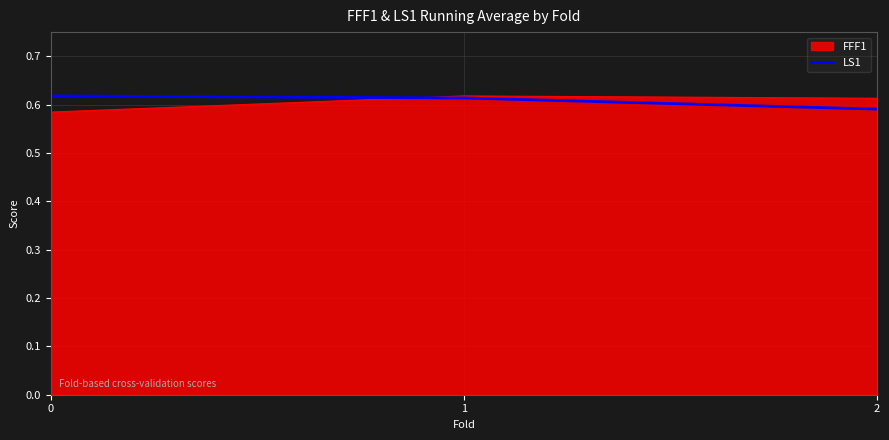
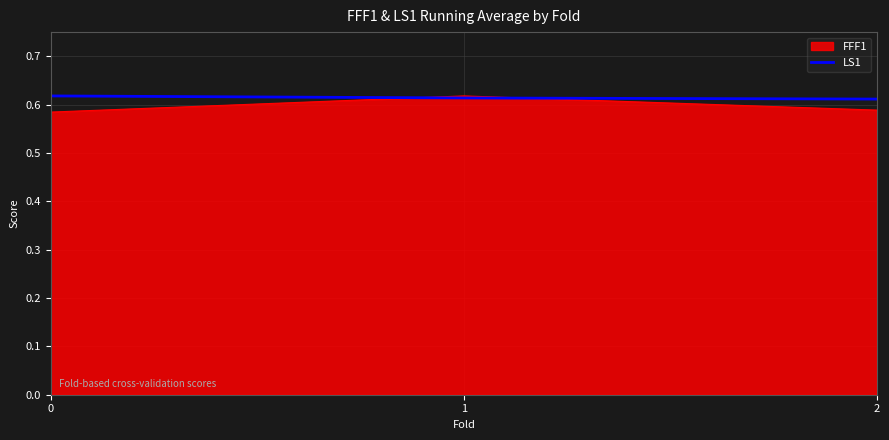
FFF1, 2: 0.61 -> 0.59
LS1, 2: 0.59 -> 0.61
